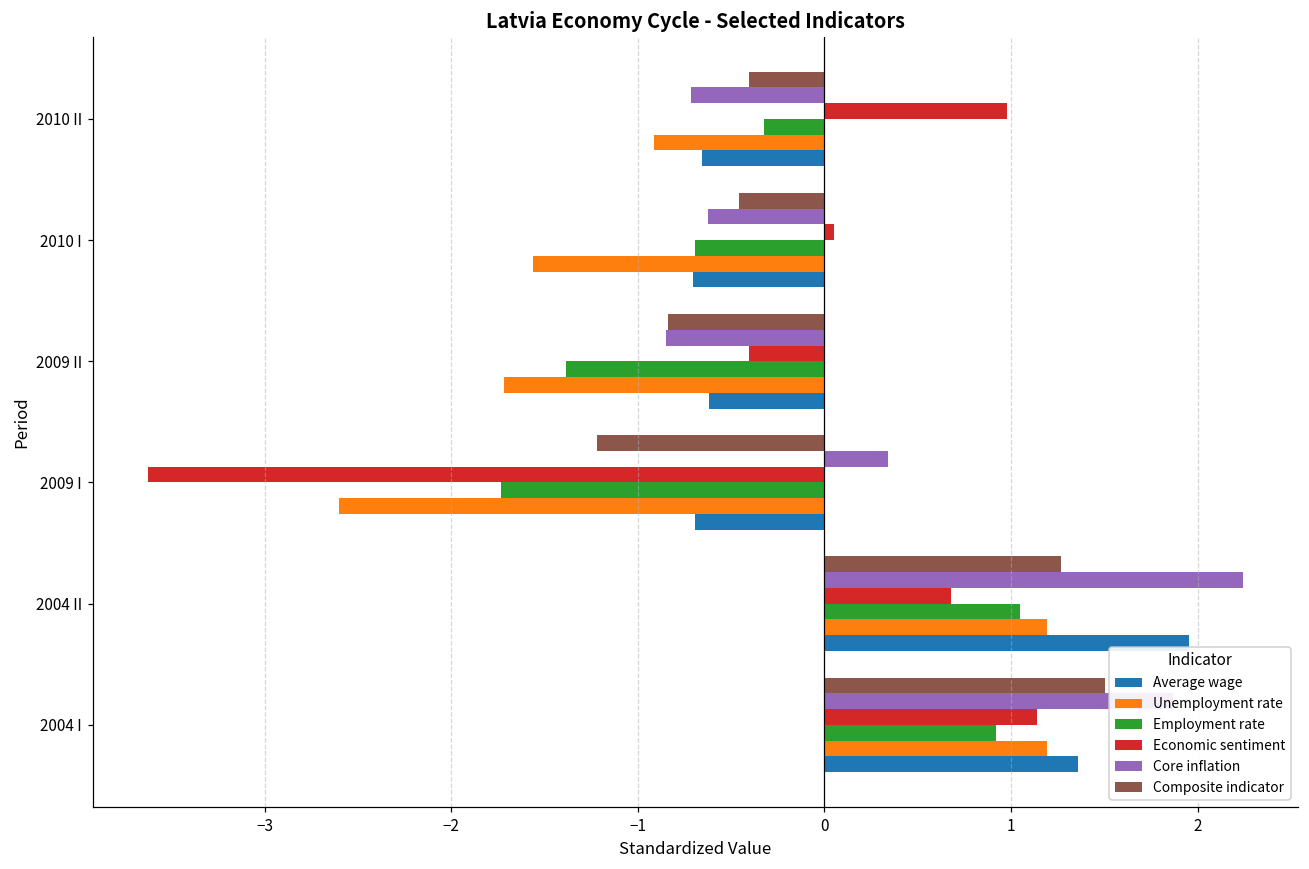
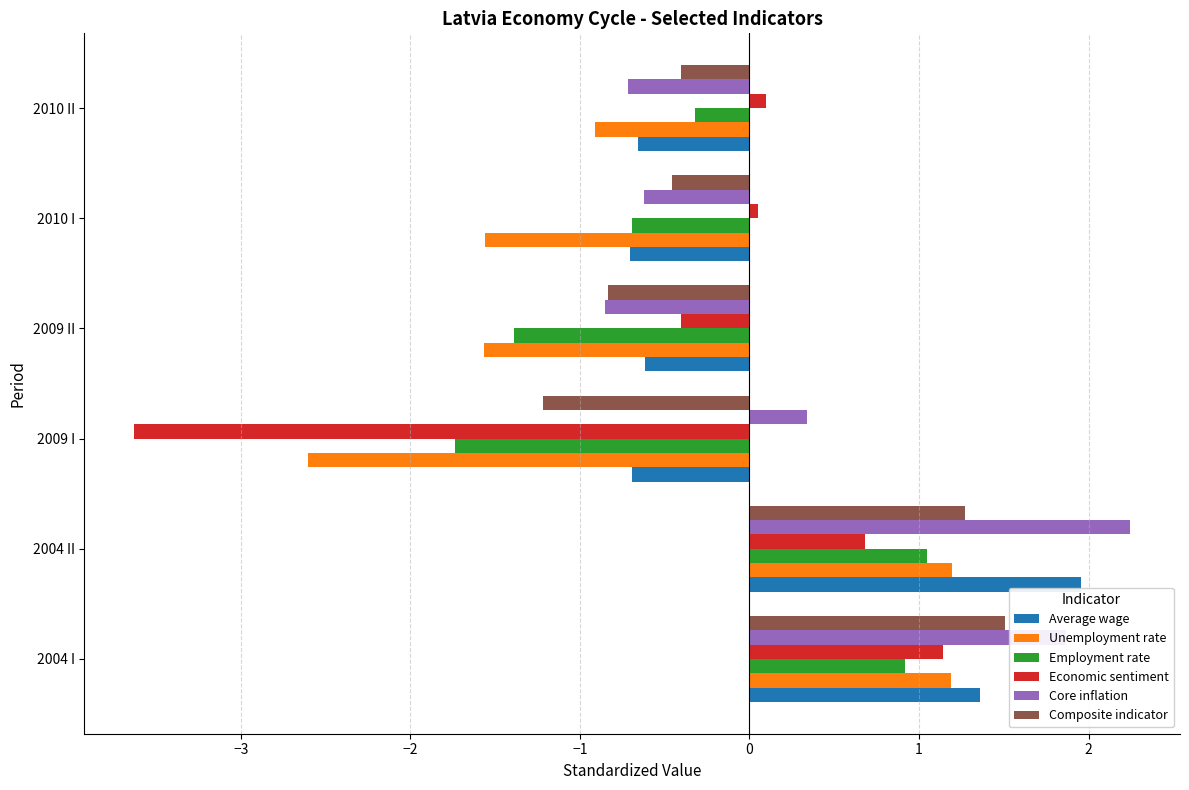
Economic sentiment, 2010 II: 0.98 -> 0.10
Unemployment rate, 2009 II: -1.72 -> -1.56
